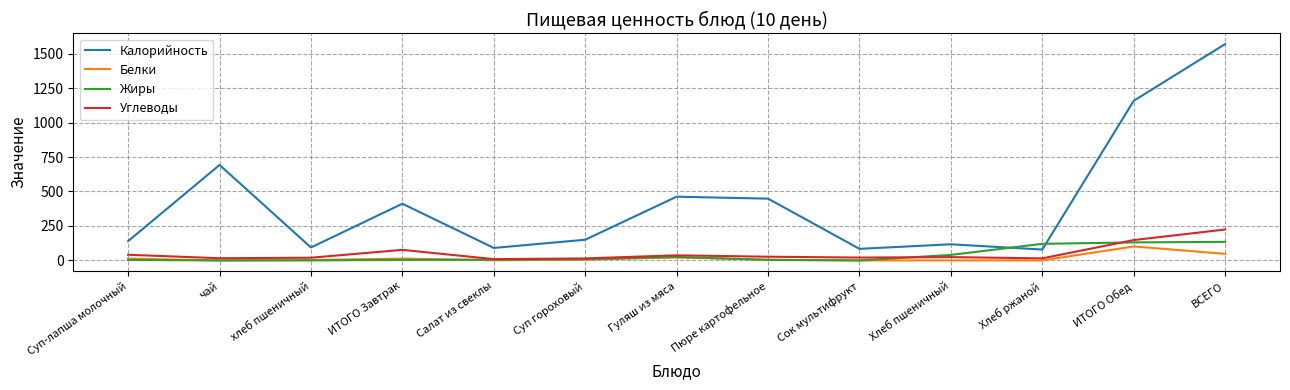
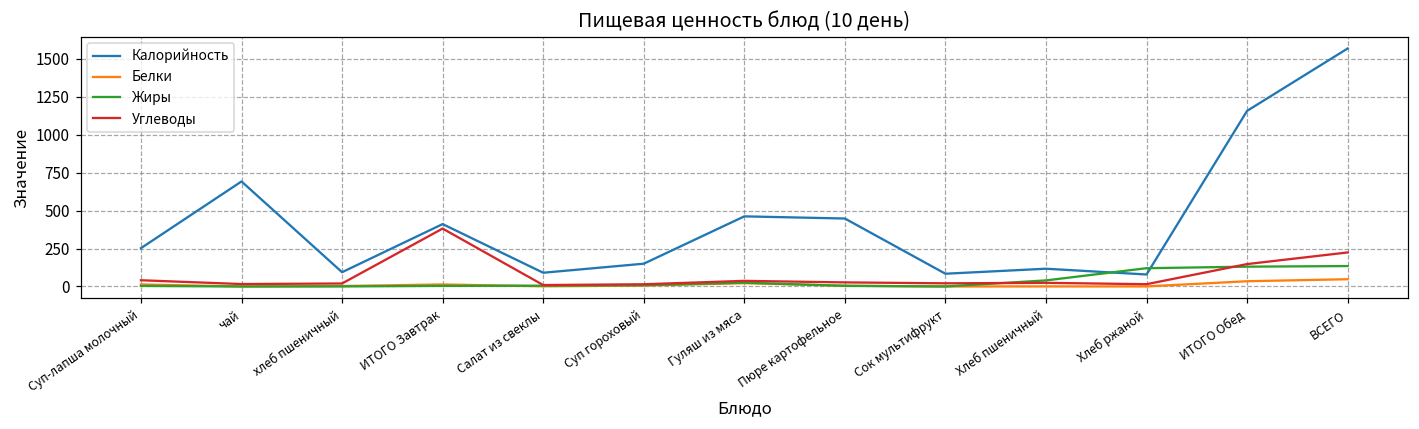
Калорийность, Суп-лапша молочный: 140 -> 250
Углеводы, ИТОГО Завтрак: 80 -> 380
Белки, ИТОГО Обед: 100 -> 30
